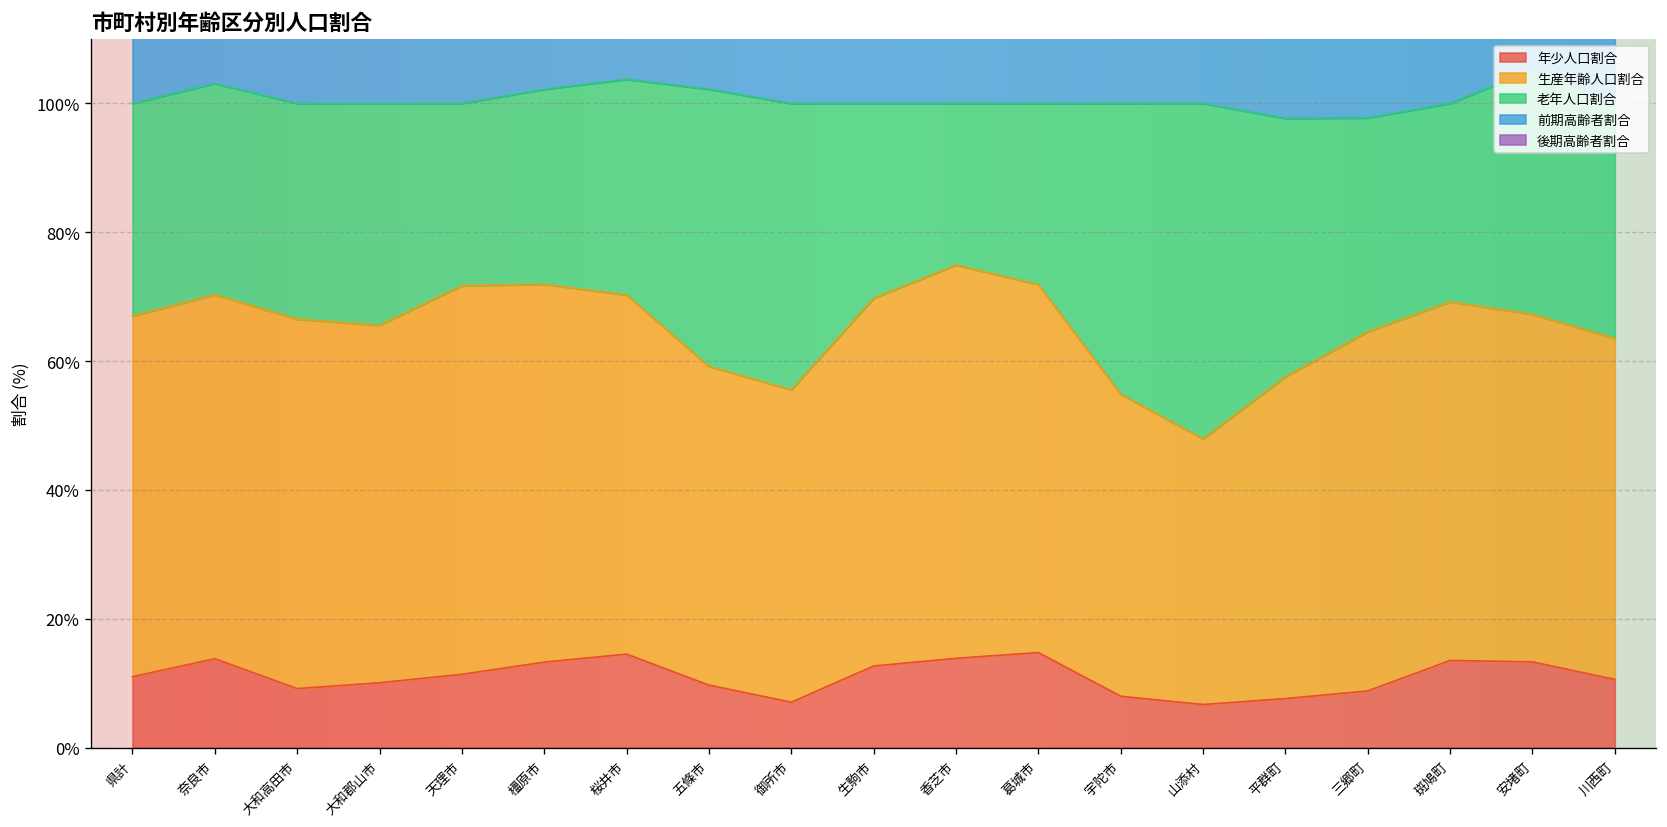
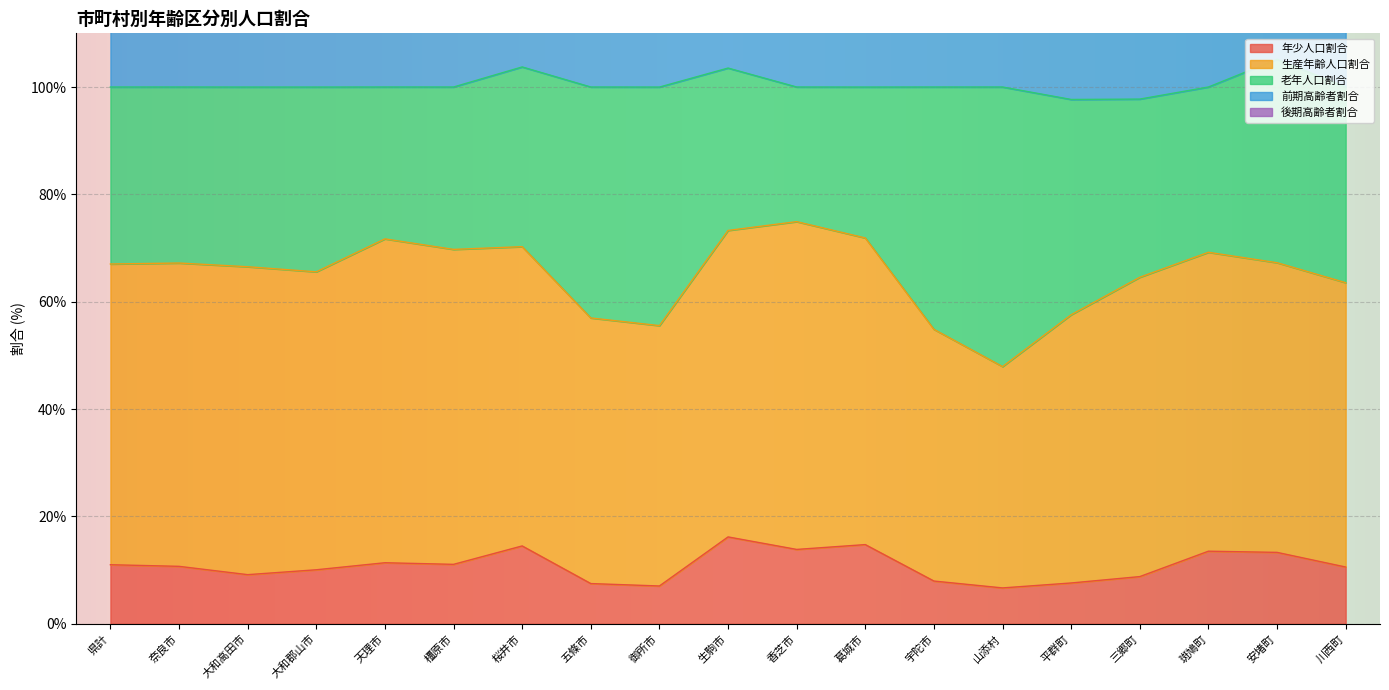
年少人口割合, 奈良市: 14% -> 11%
年少人口割合, 橿原市: 13% -> 11%
年少人口割合, 五條市: 10% -> 8%
年少人口割合, 生駒市: 13% -> 16%
